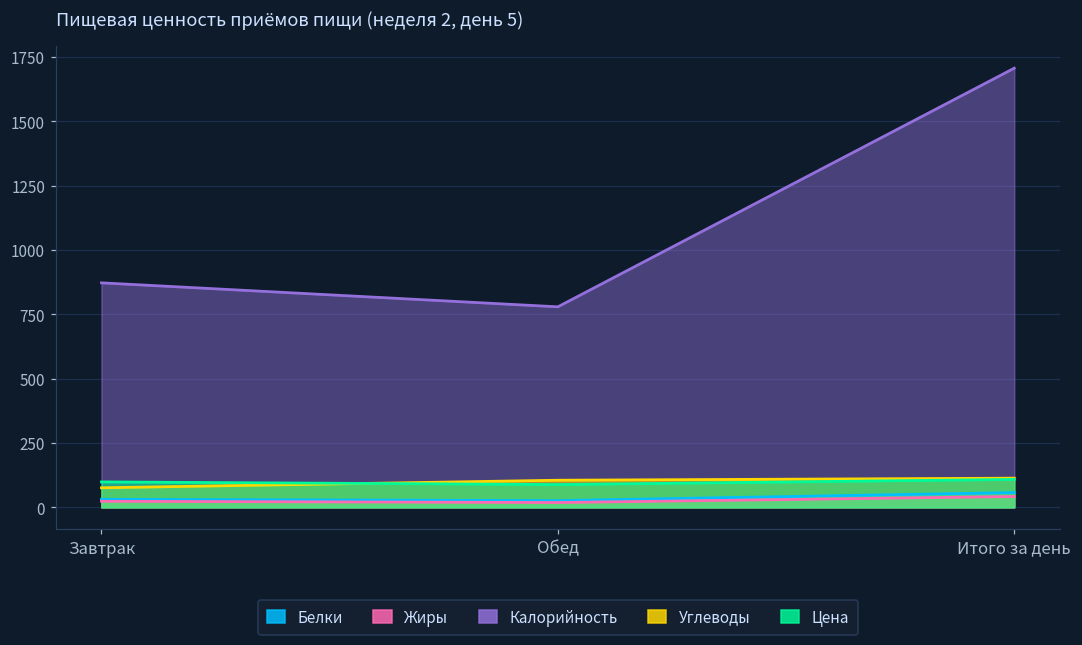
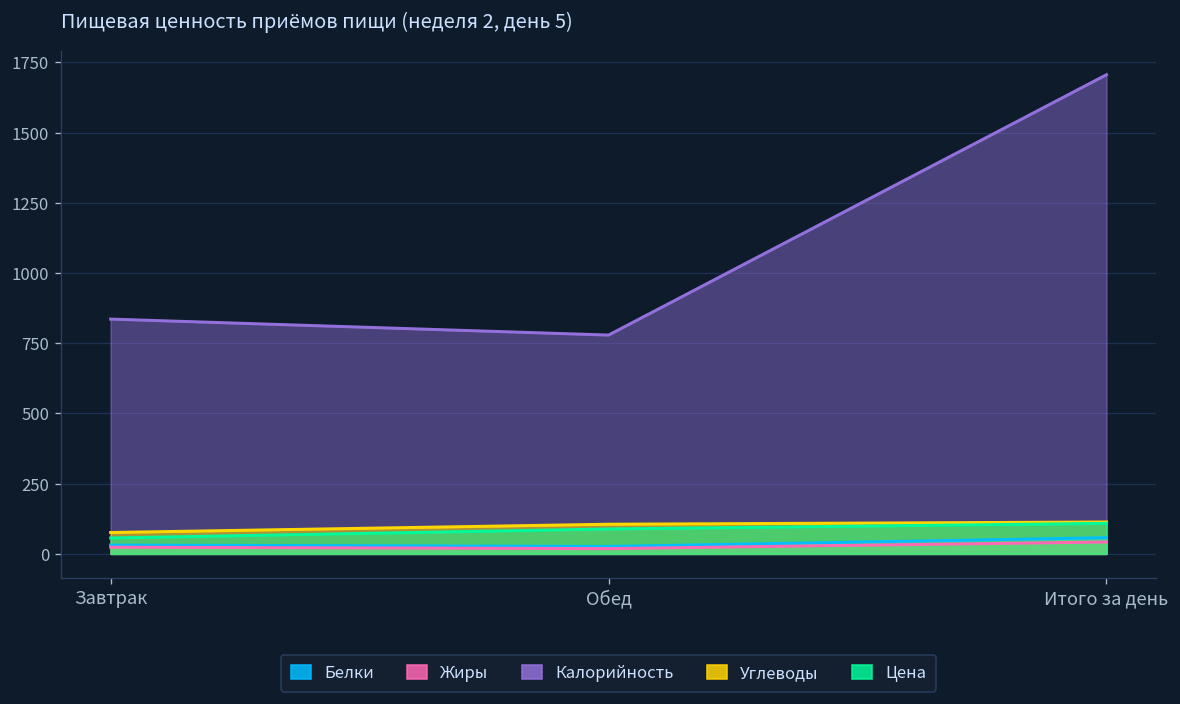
Калорийность, Завтрак: 870 -> 840
Цена, Завтрак: 100 -> 60
